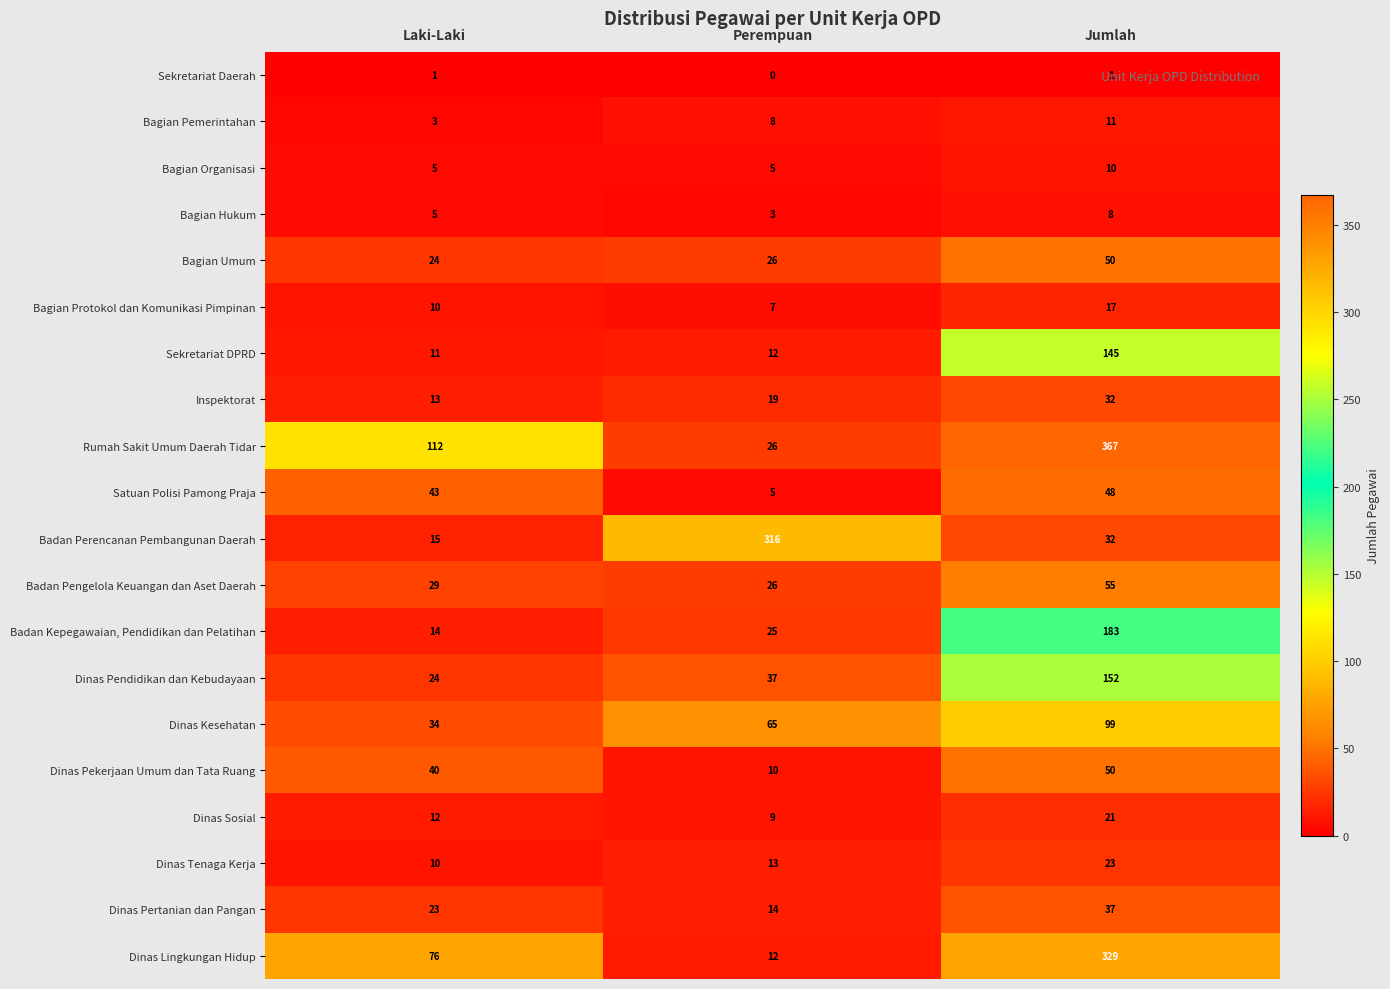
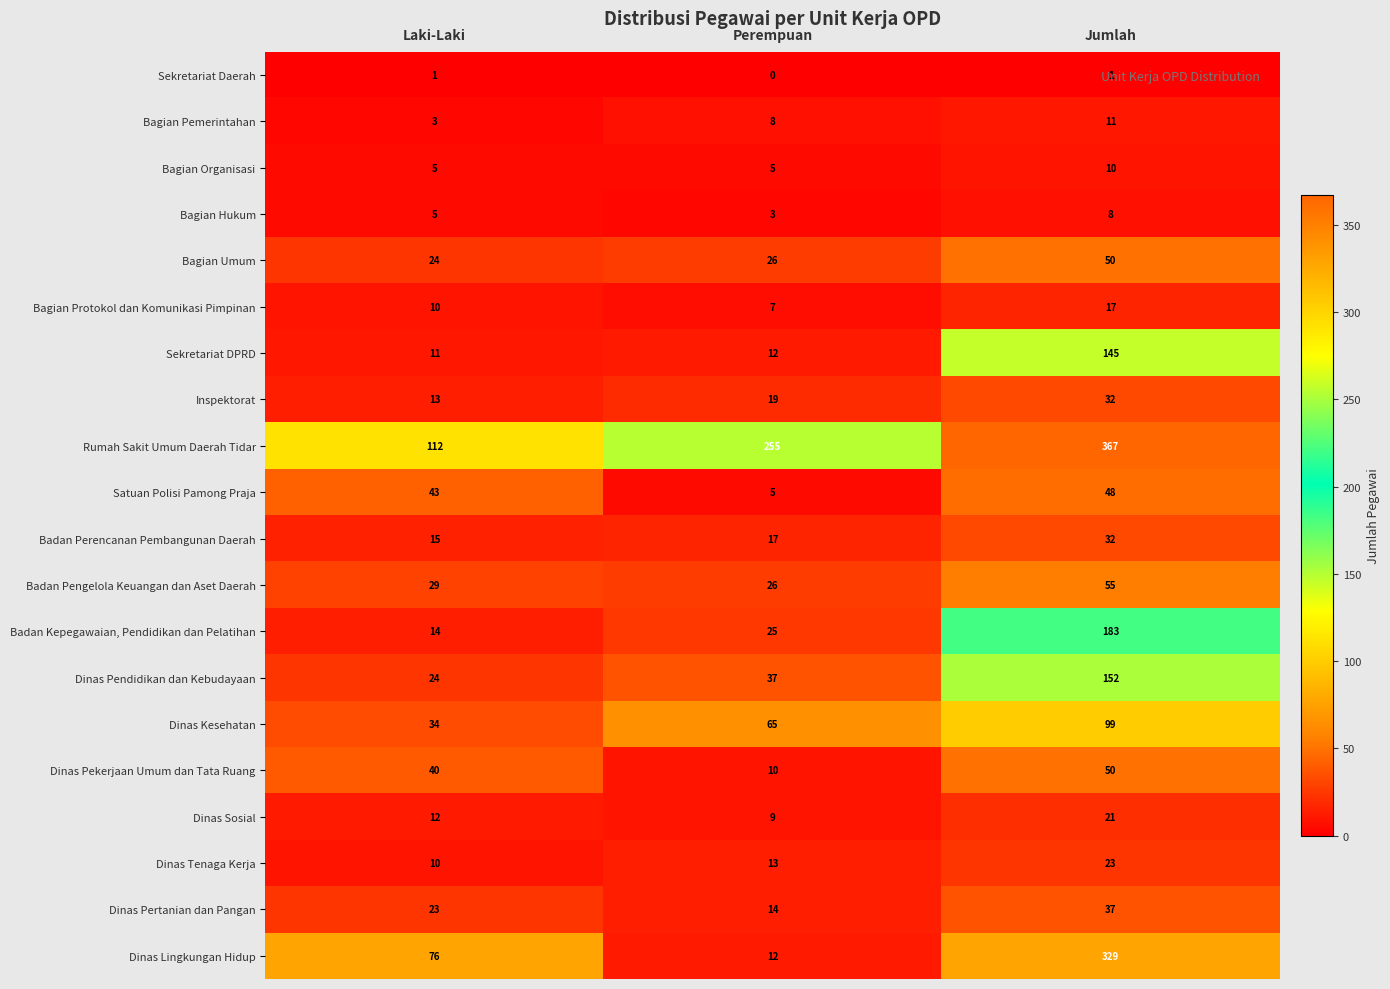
Rumah Sakit Umum Daerah Tidar, Perempuan: 26 -> 255
Badan Perencanan Pembangunan Daerah, Perempuan: 316 -> 17
